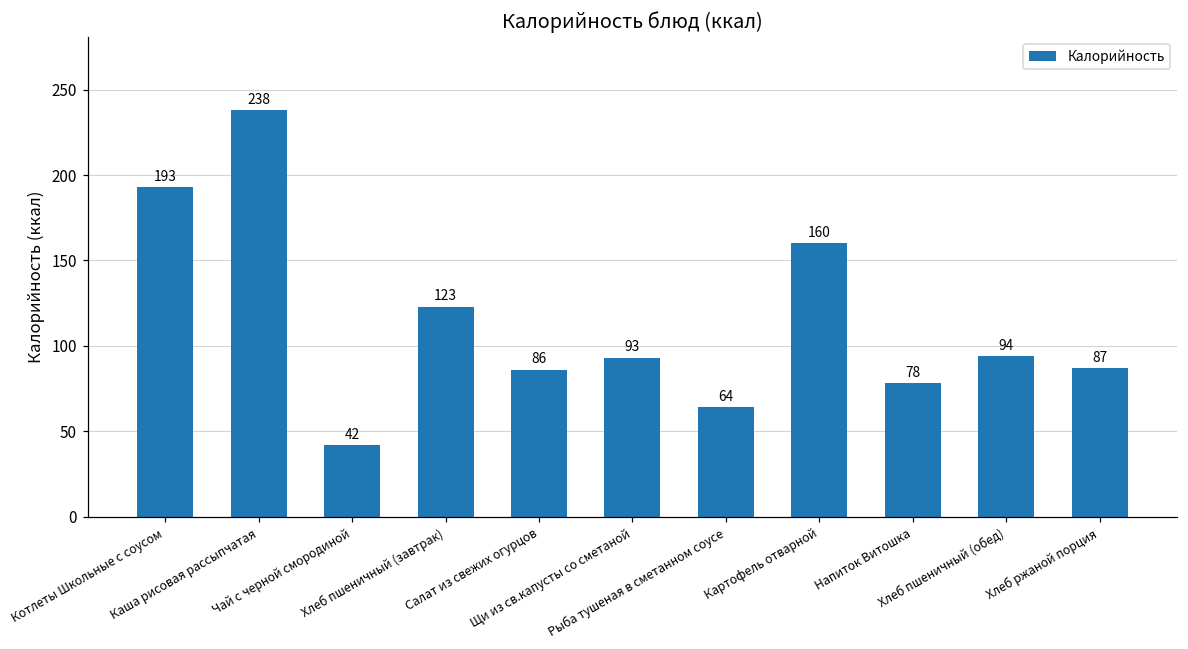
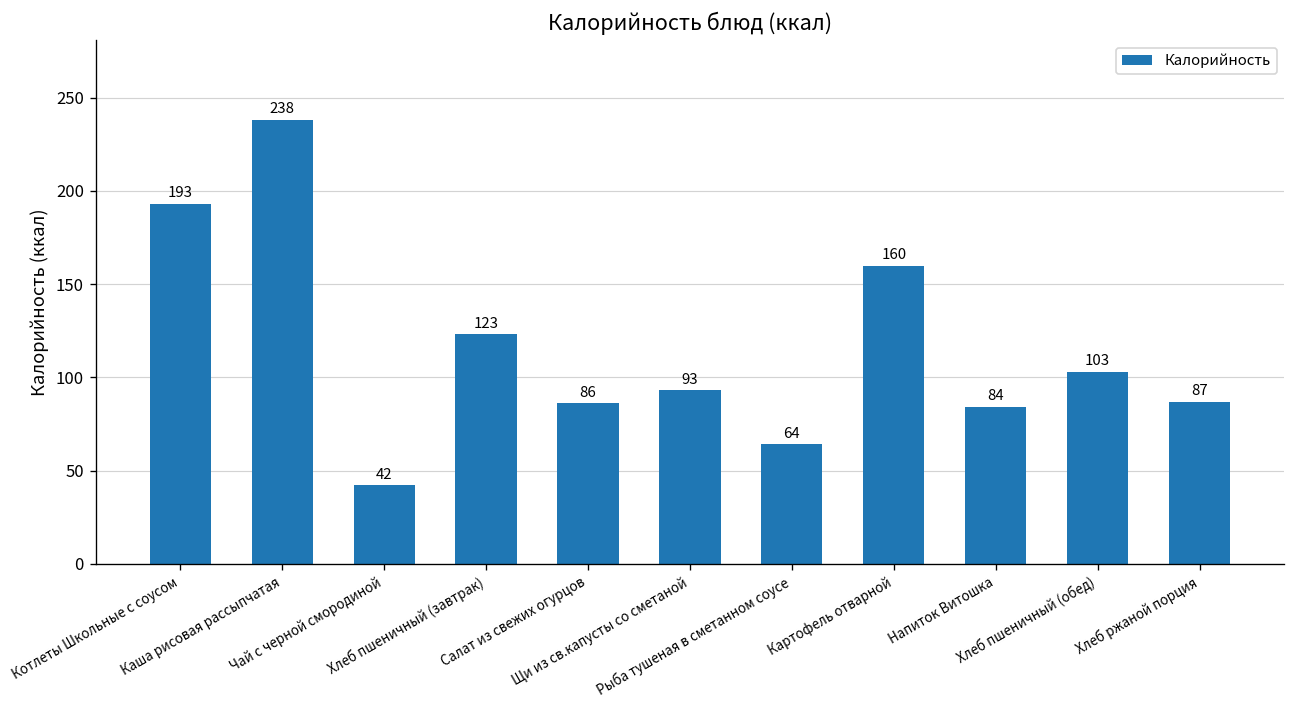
Напиток Витошка: 78 -> 84
Хлеб пшеничный (обед): 94 -> 103
